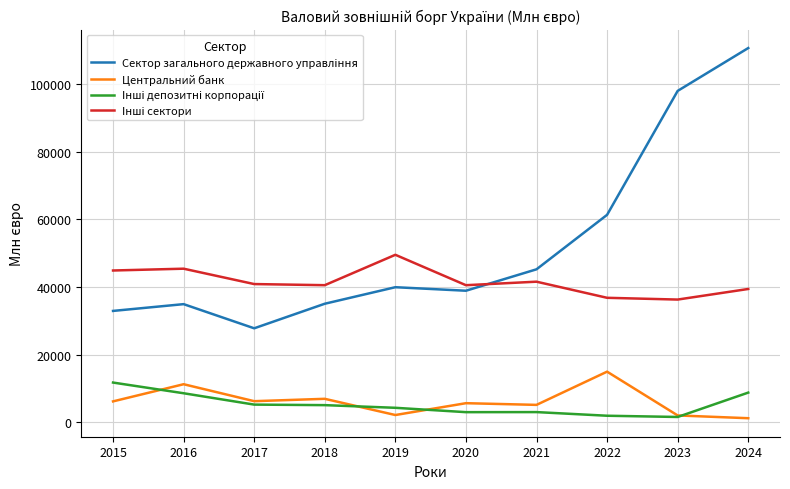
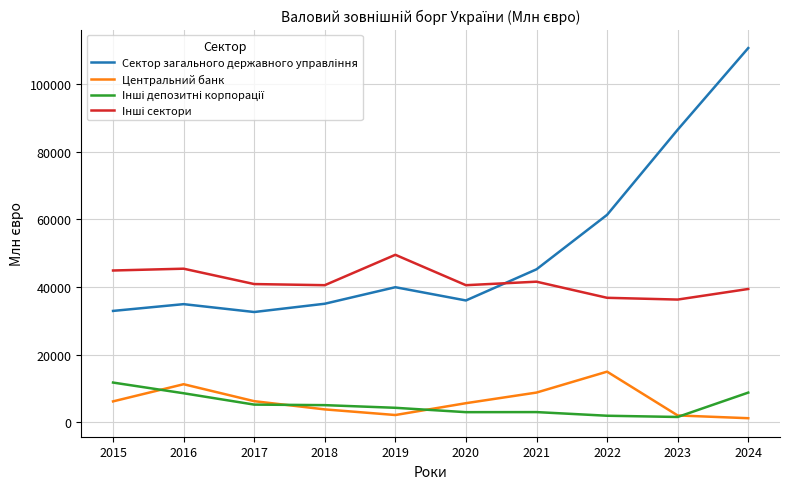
Сектор загального державного управління, 2017: 28000 -> 33000
Центральний банк, 2018: 7000 -> 4000
Сектор загального державного управління, 2020: 39000 -> 36000
Центральний банк, 2021: 5000 -> 9000
Сектор загального державного управління, 2023: 98000 -> 86000
